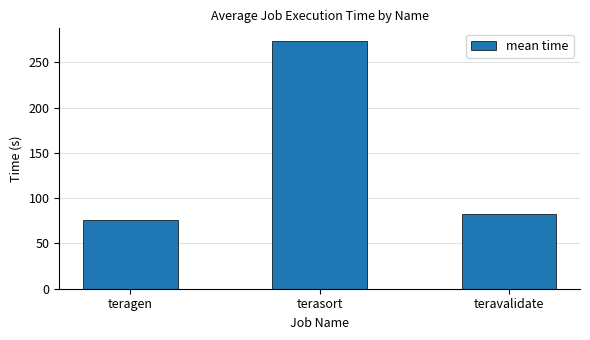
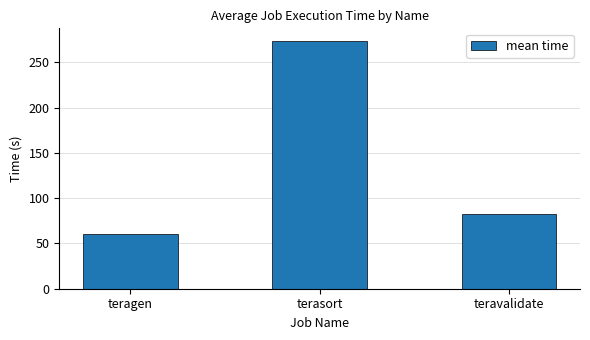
teragen: 80 -> 60
